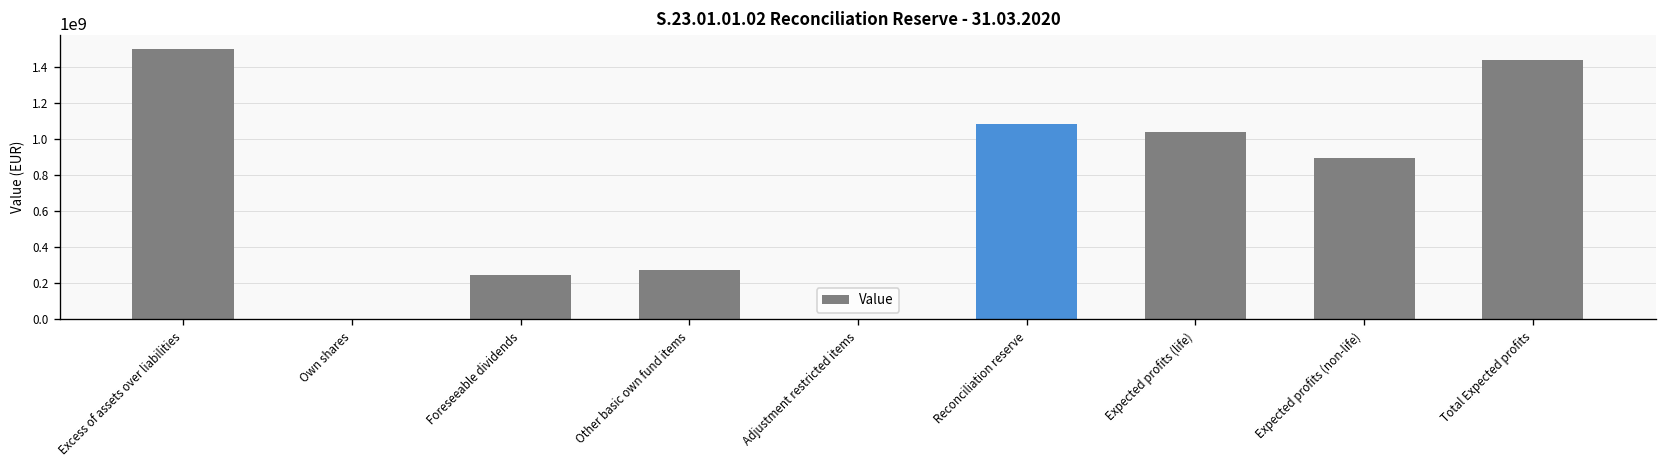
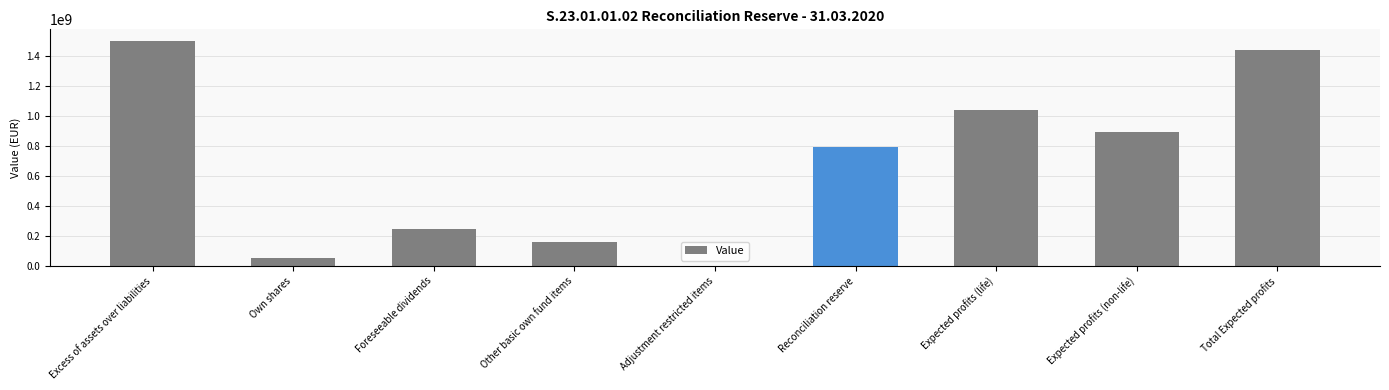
Own shares: 0 -> 60000000
Other basic own fund items: 270000000 -> 160000000
Reconciliation reserve: 1080000000 -> 790000000
